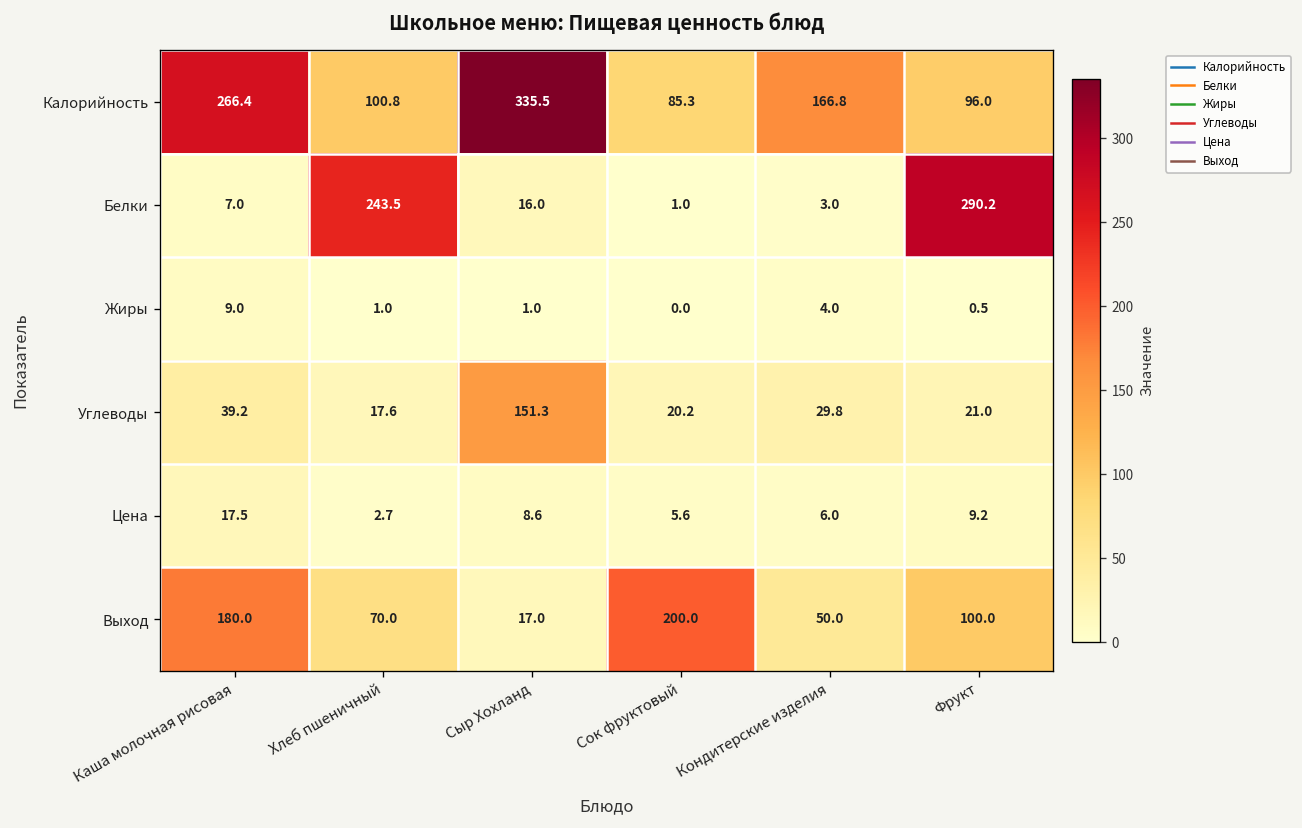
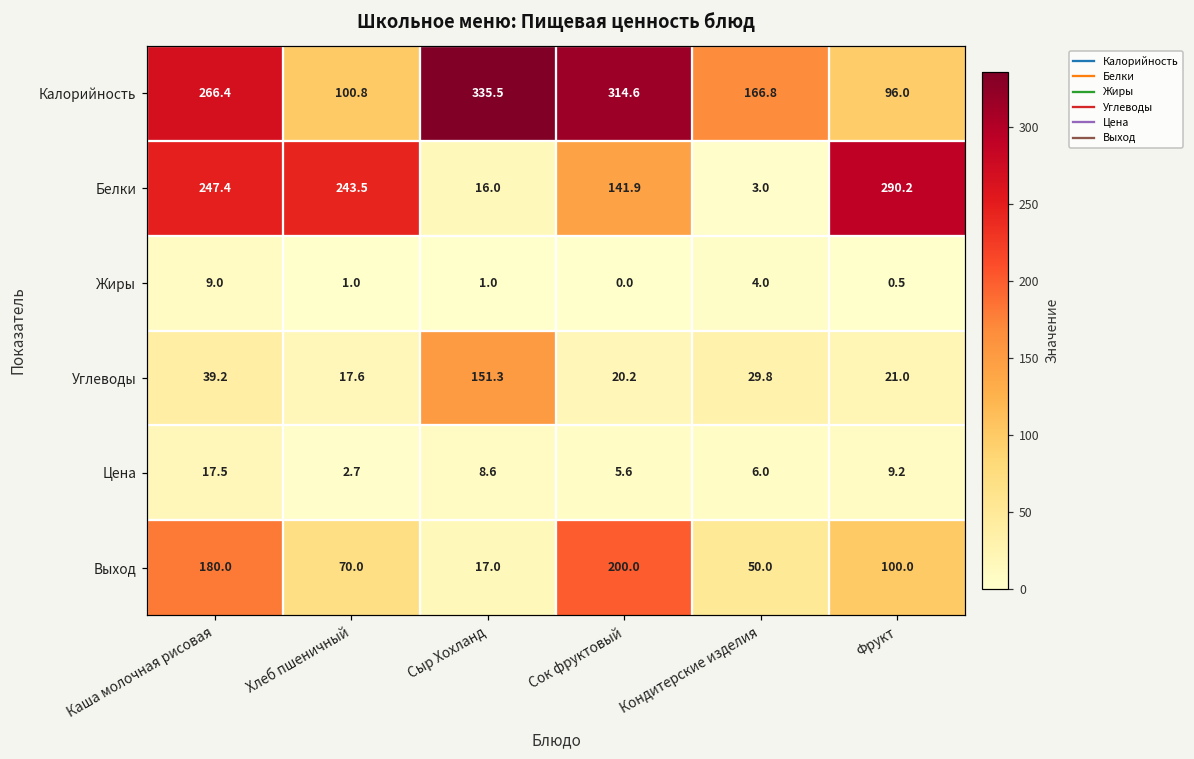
Калорийность, Сок фруктовый: 85.3 -> 314.6
Белки, Каша молочная рисовая: 7.0 -> 247.4
Белки, Сок фруктовый: 1.0 -> 141.9
